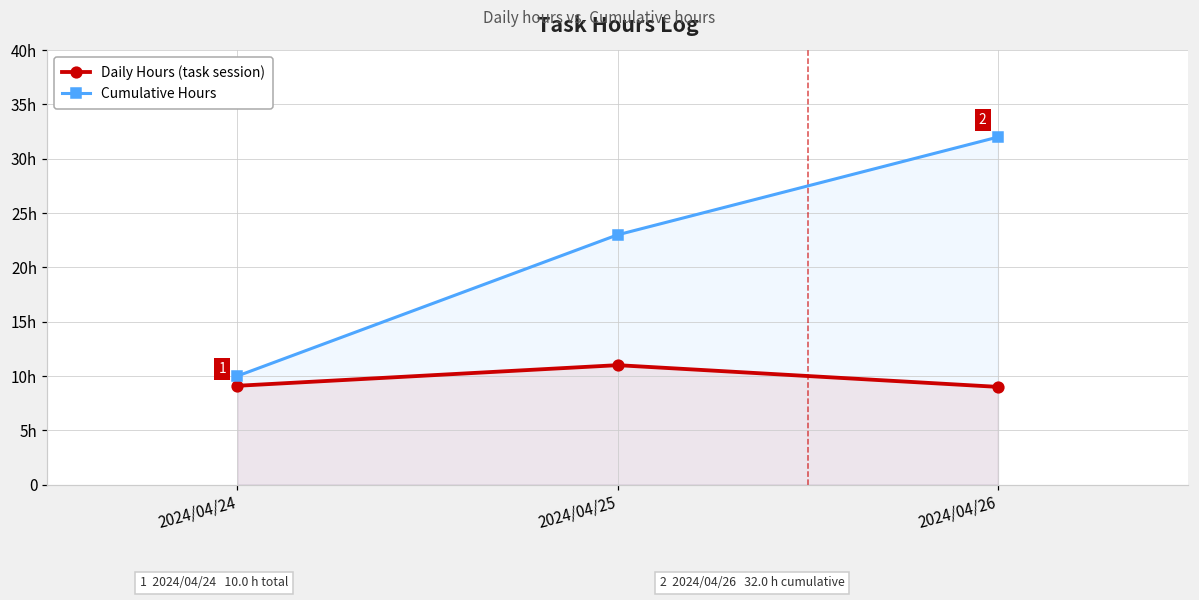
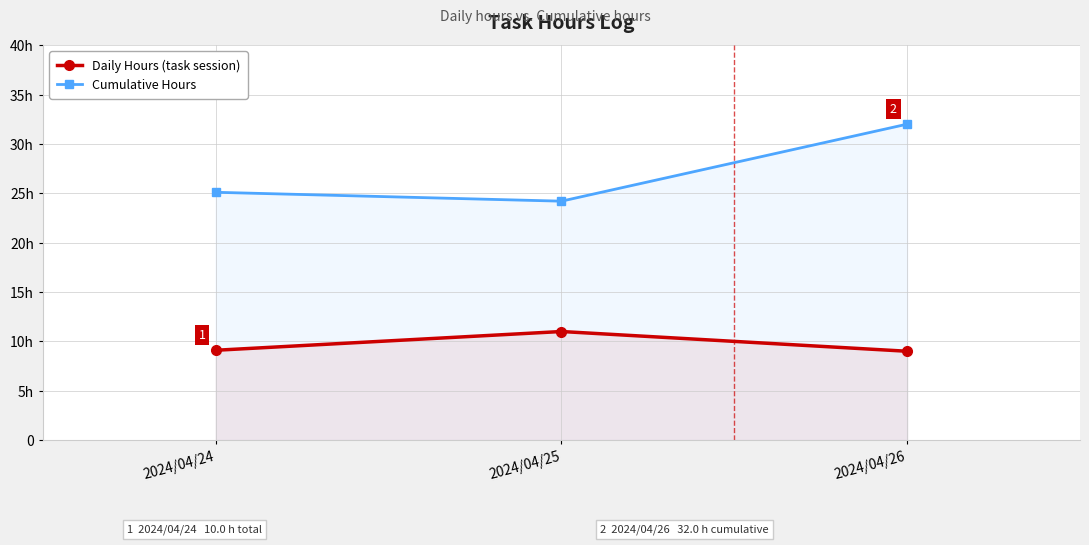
Cumulative Hours, 2024/04/24: 10h -> 25h
Cumulative Hours, 2024/04/25: 23h -> 24h
